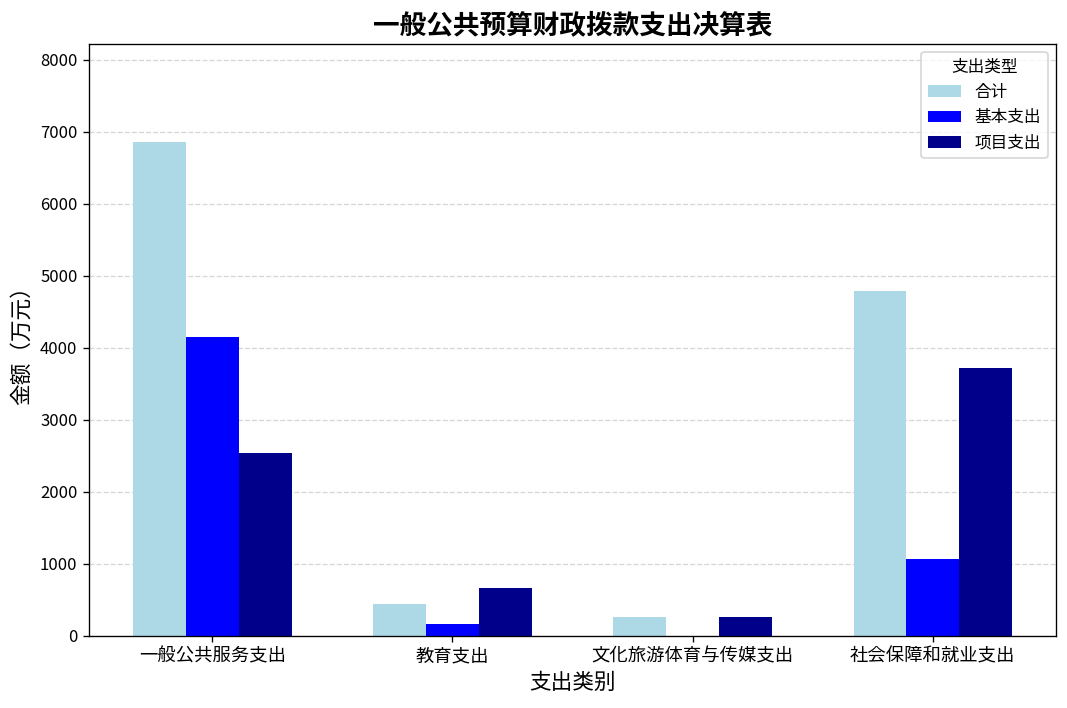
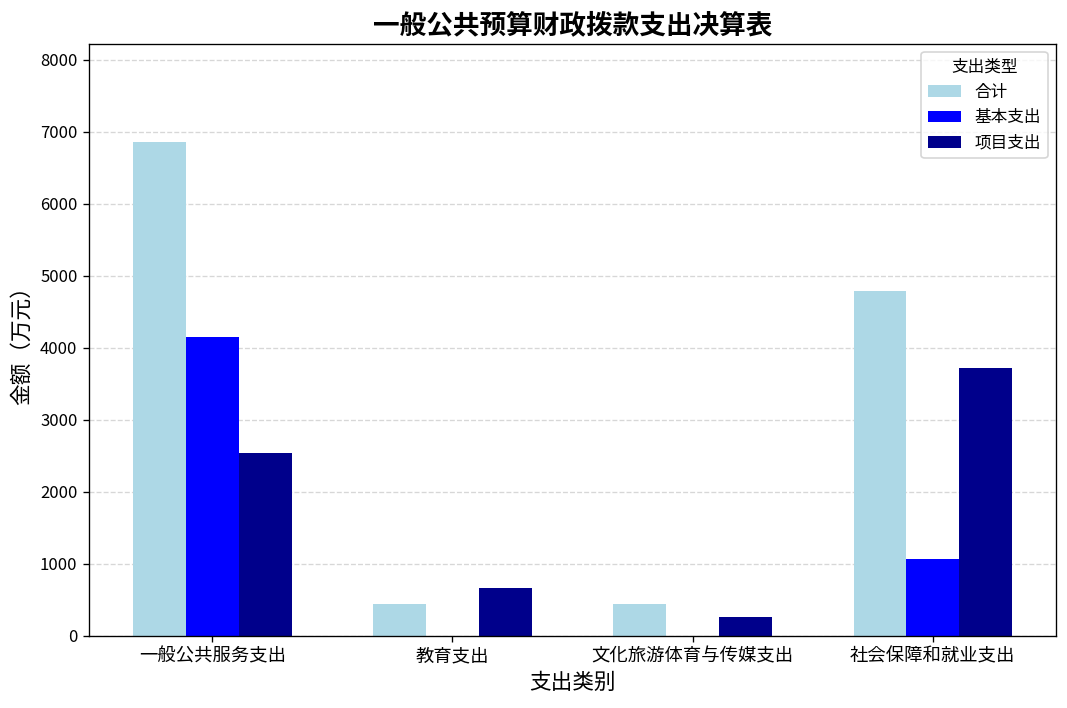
基本支出, 教育支出: 200 -> 0
合计, 文化旅游体育与传媒支出: 300 -> 400
